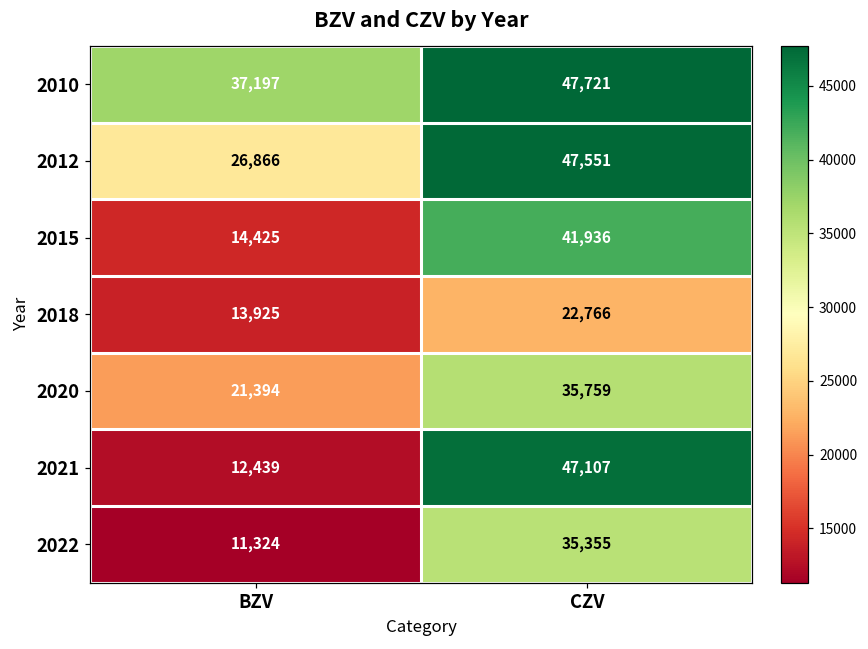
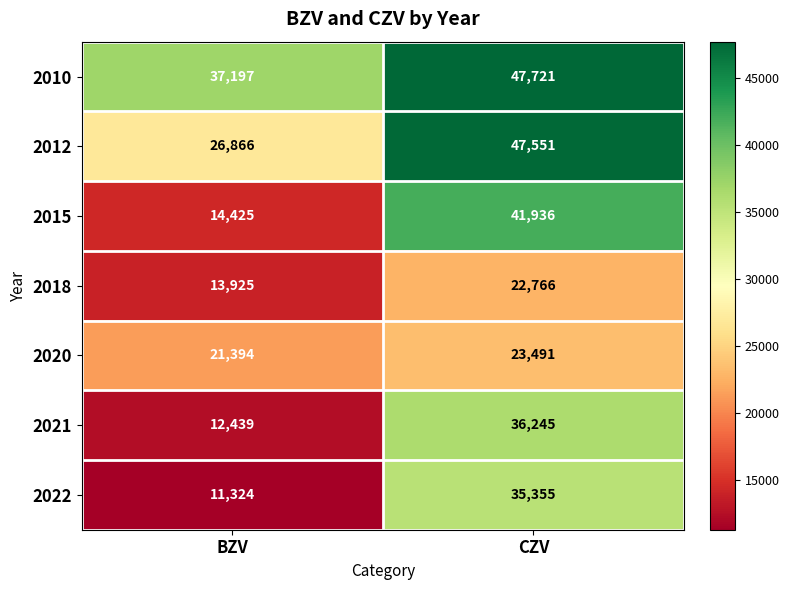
2020, CZV: 35,759 -> 23,491
2021, CZV: 47,107 -> 36,245
